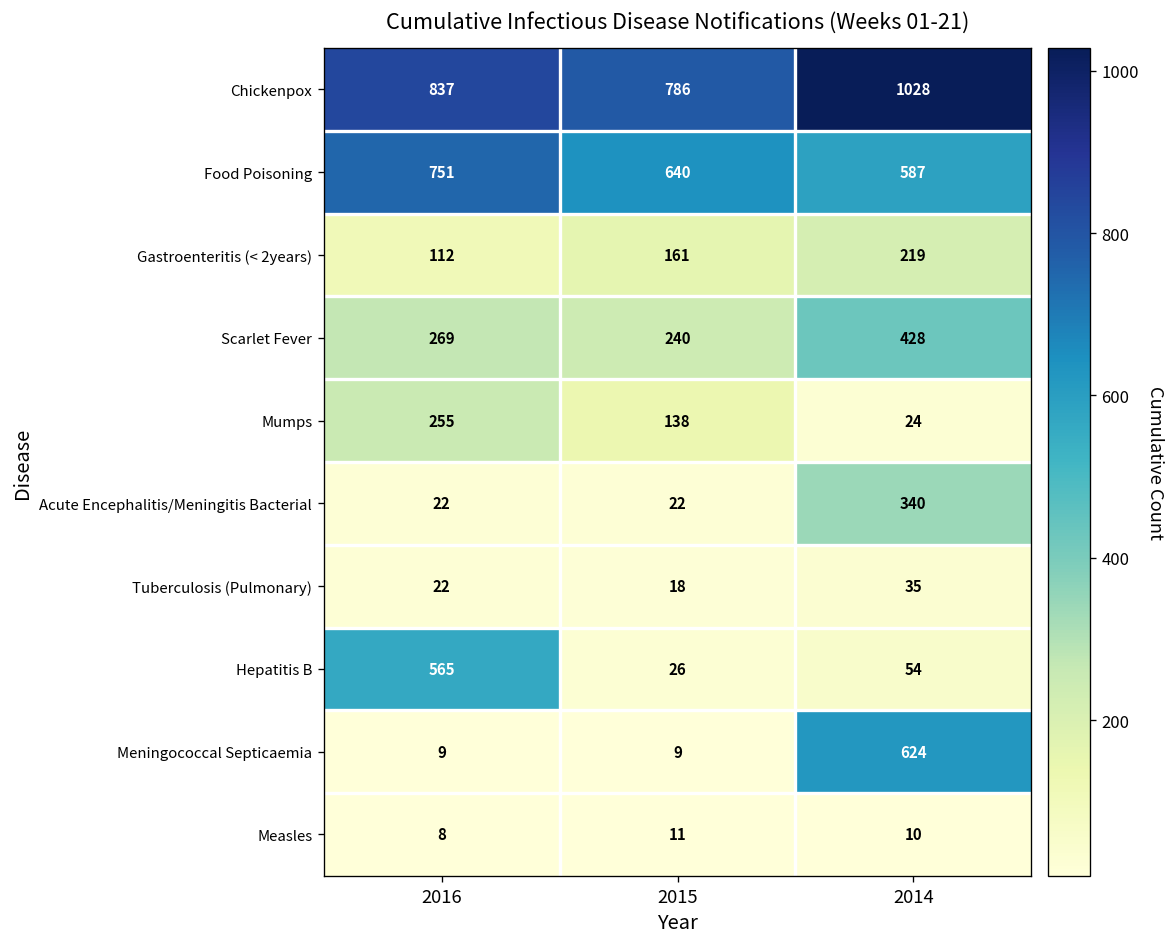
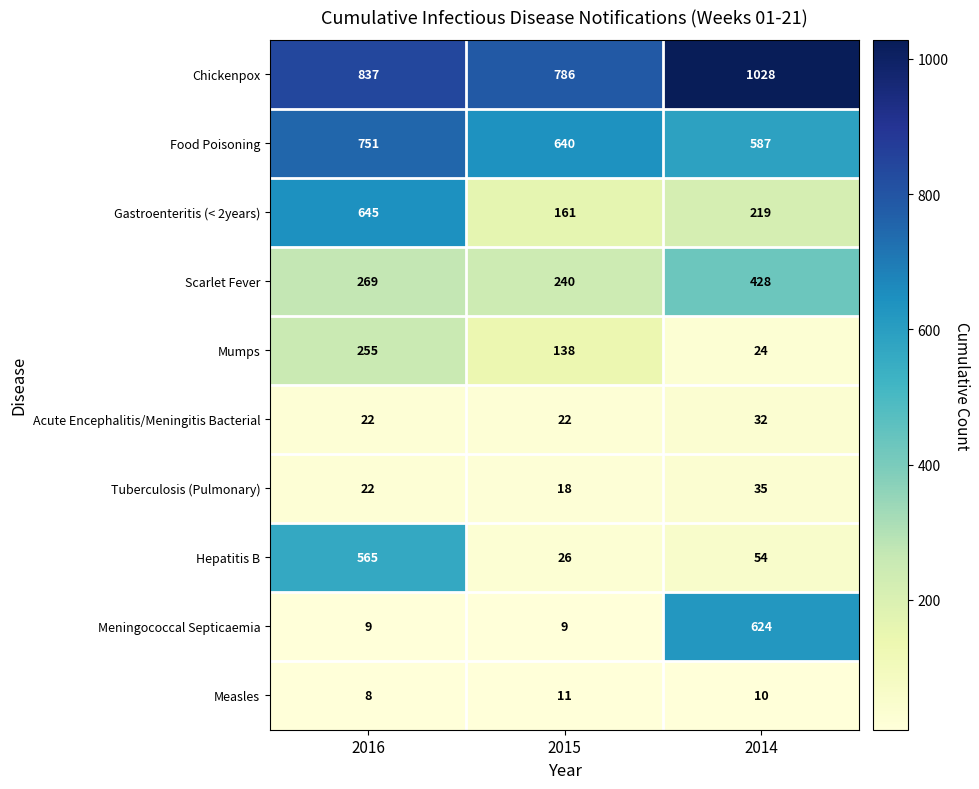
Gastroenteritis (< 2years), 2016: 112 -> 645
Acute Encephalitis/Meningitis Bacterial, 2014: 340 -> 32
